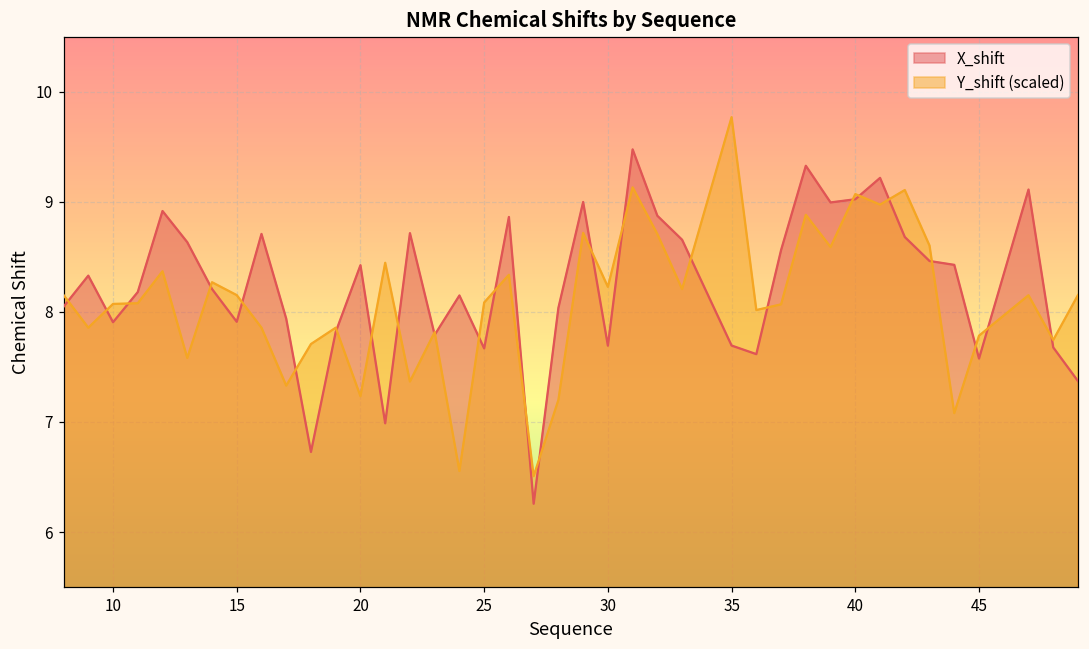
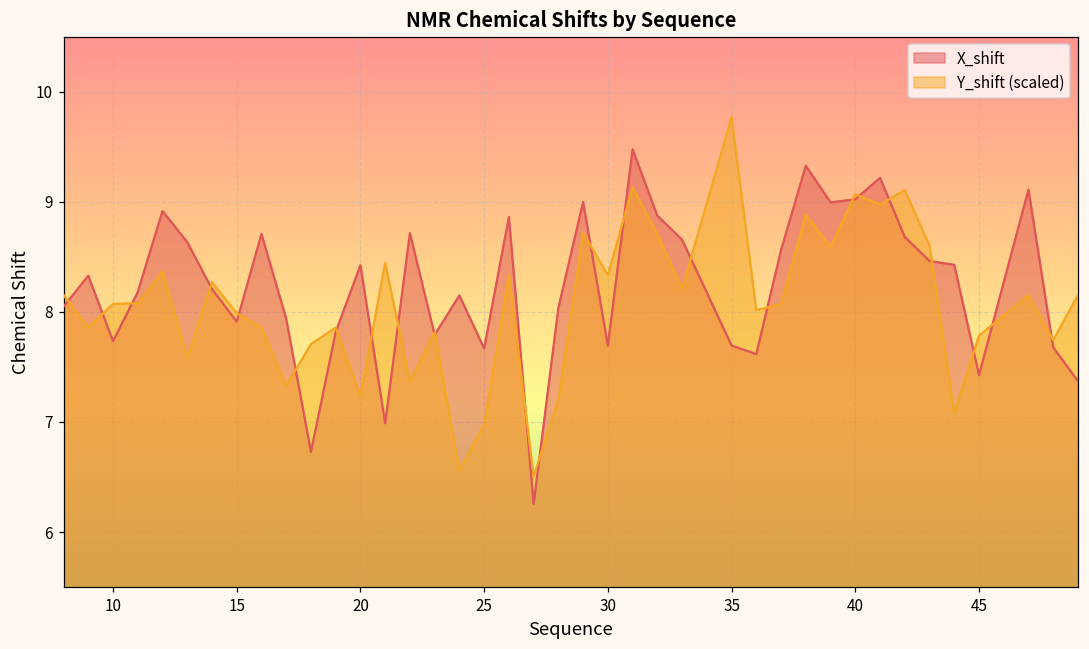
X_shift, 10: 7.91 -> 7.73
Y_shift (scaled), 15: 8.15 -> 7.99
Y_shift (scaled), 25: 8.08 -> 6.98
Y_shift (scaled), 30: 8.23 -> 8.33
X_shift, 45: 7.58 -> 7.43
